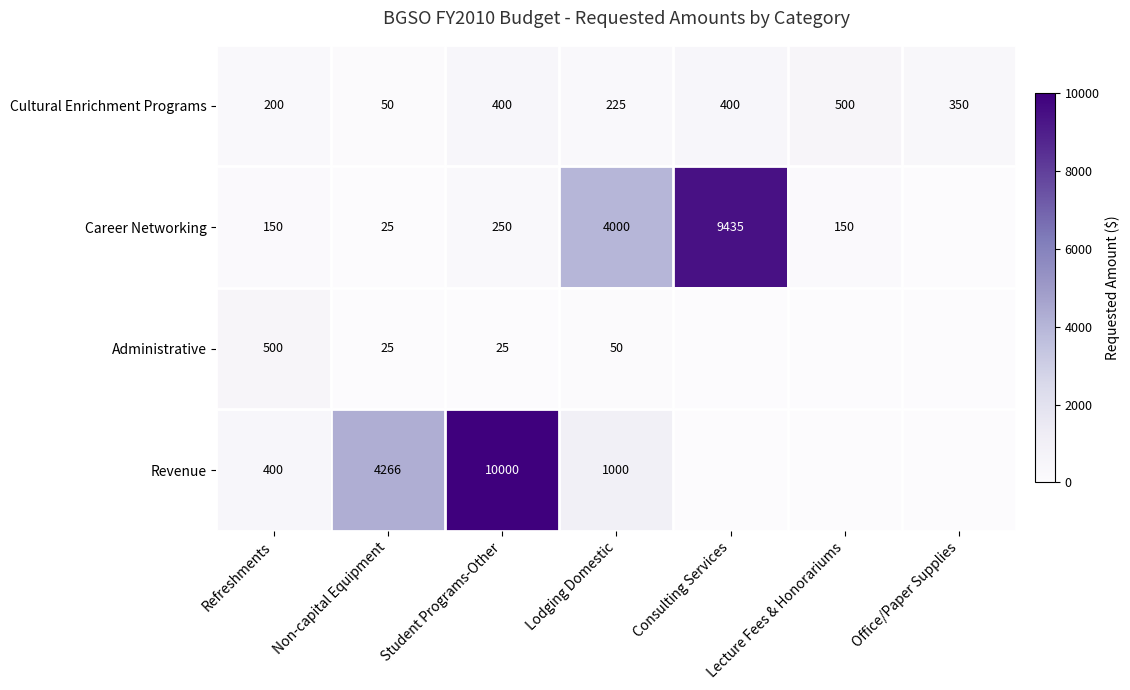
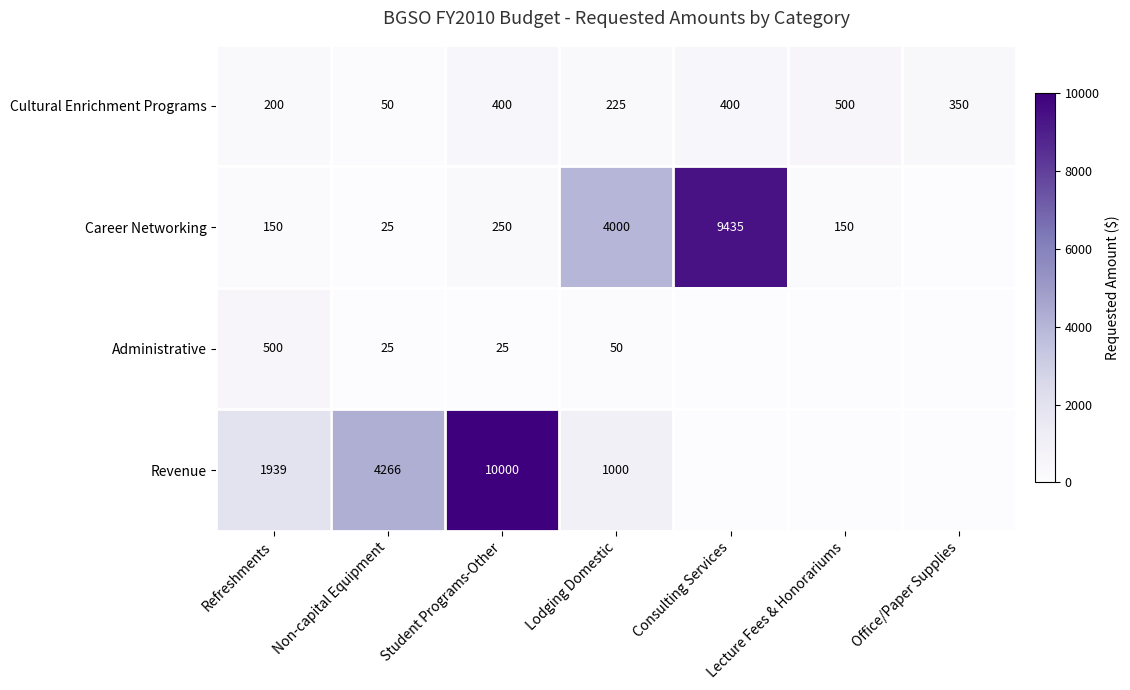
Revenue, Refreshments: 400 -> 1939
